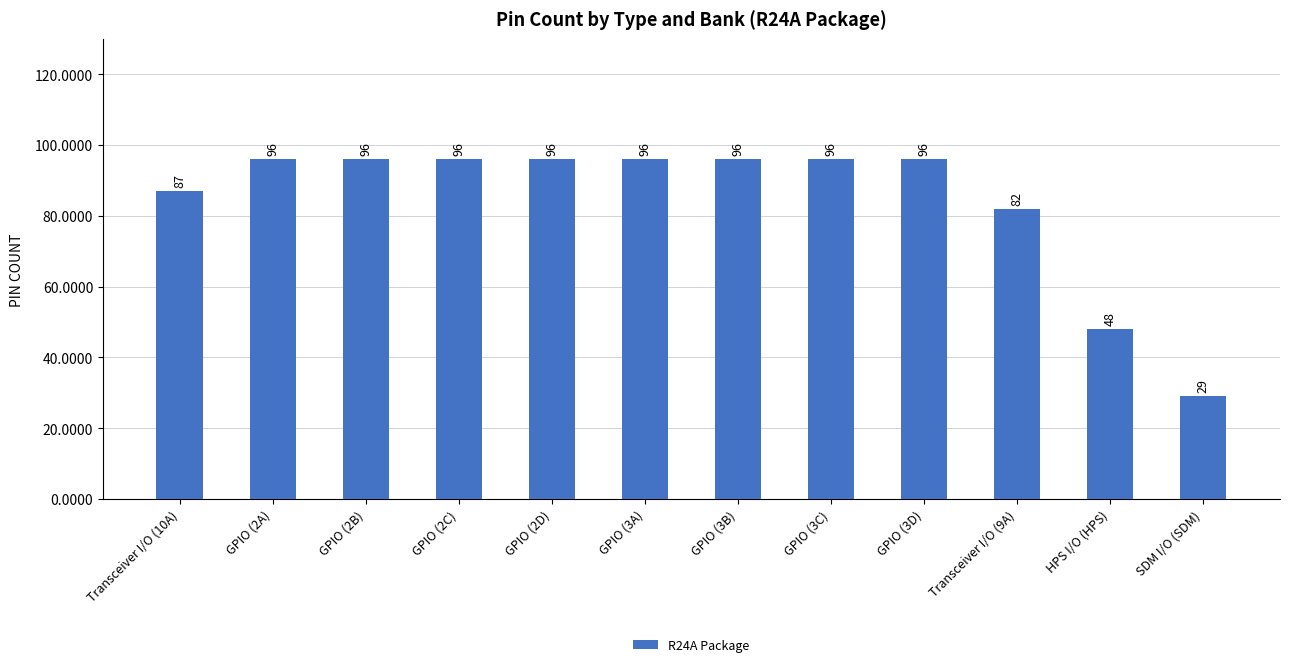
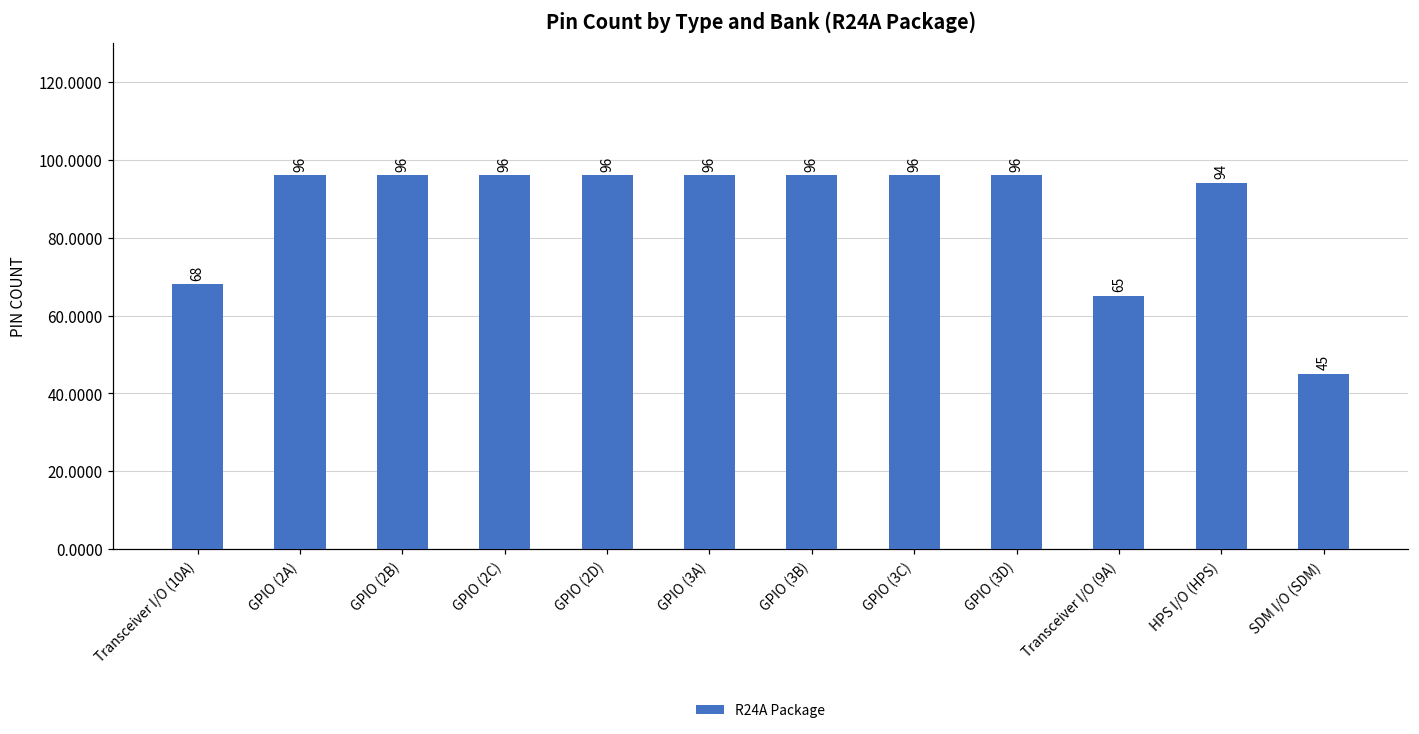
Transceiver I/O (10A): 87 -> 68
Transceiver I/O (9A): 82 -> 65
HPS I/O (HPS): 48 -> 94
SDM I/O (SDM): 29 -> 45
